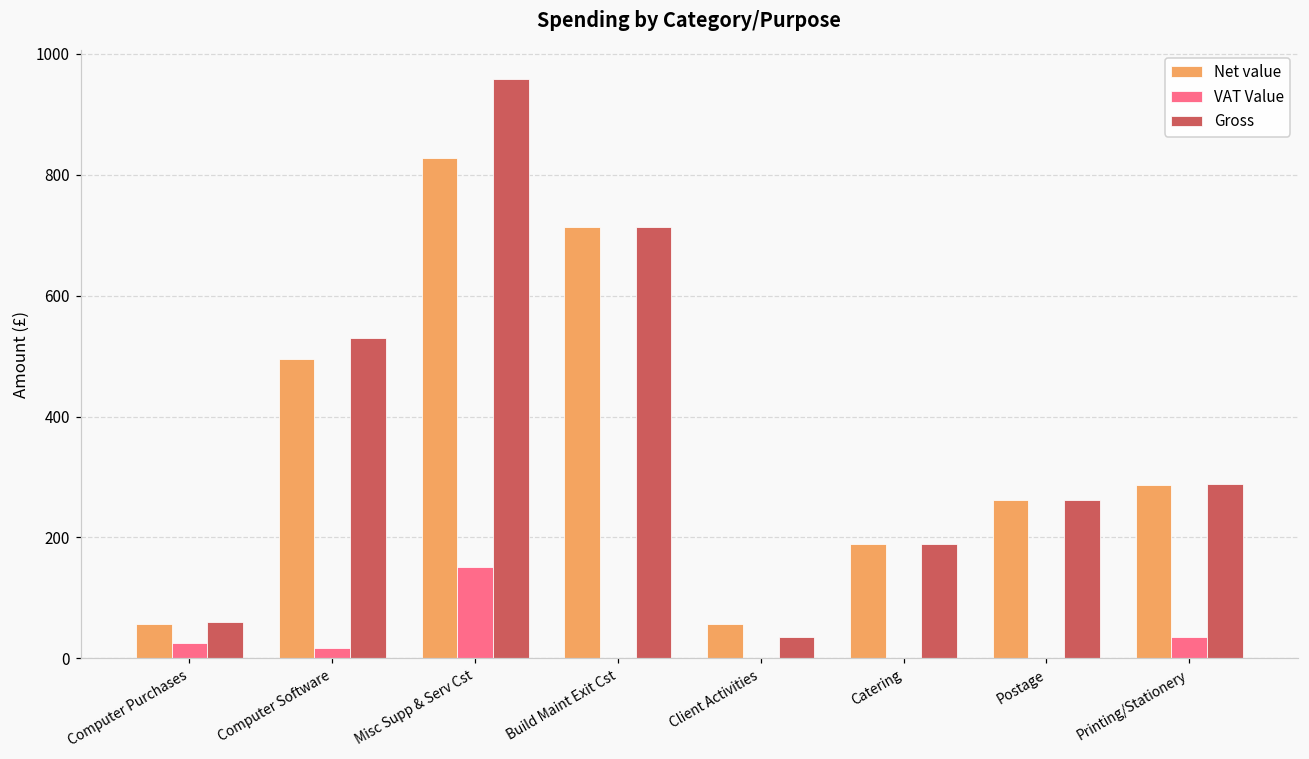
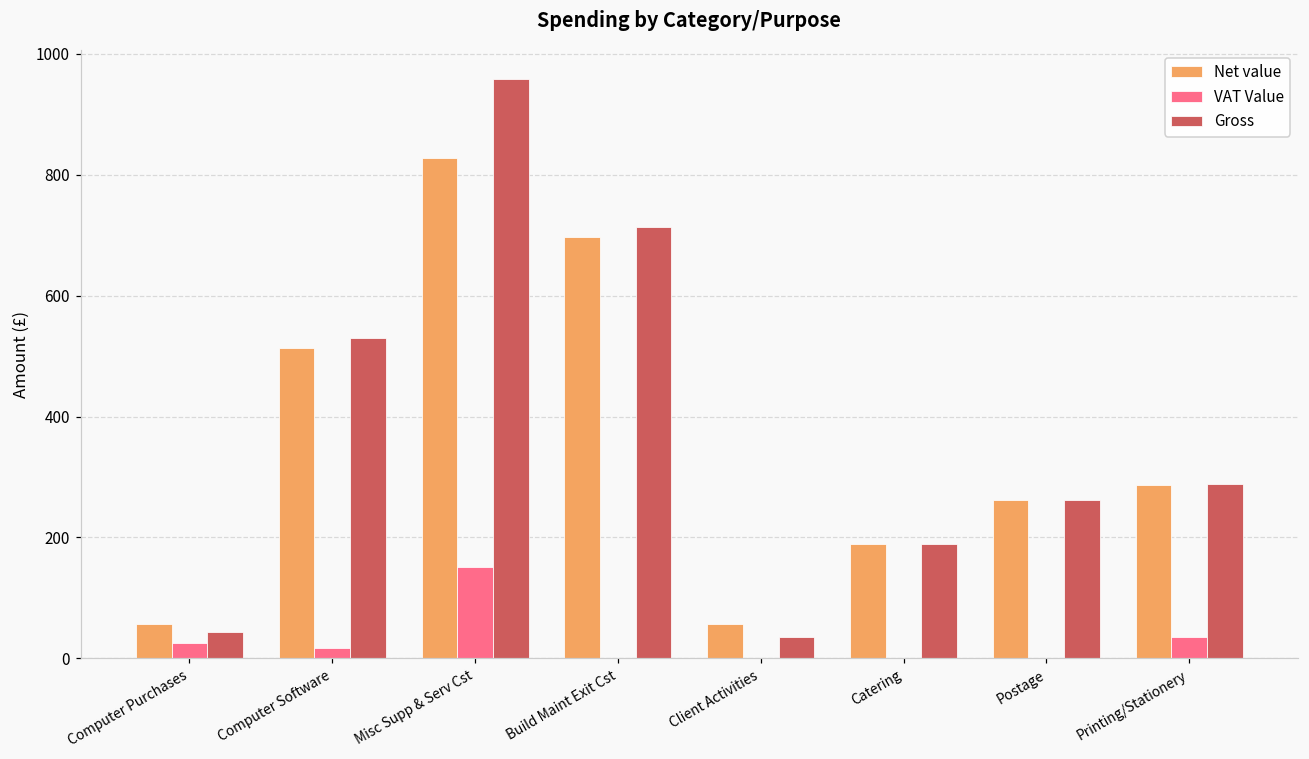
Gross, Computer Purchases: 60 -> 40
Net value, Computer Software: 500 -> 510
Net value, Build Maint Exit Cst: 710 -> 700
